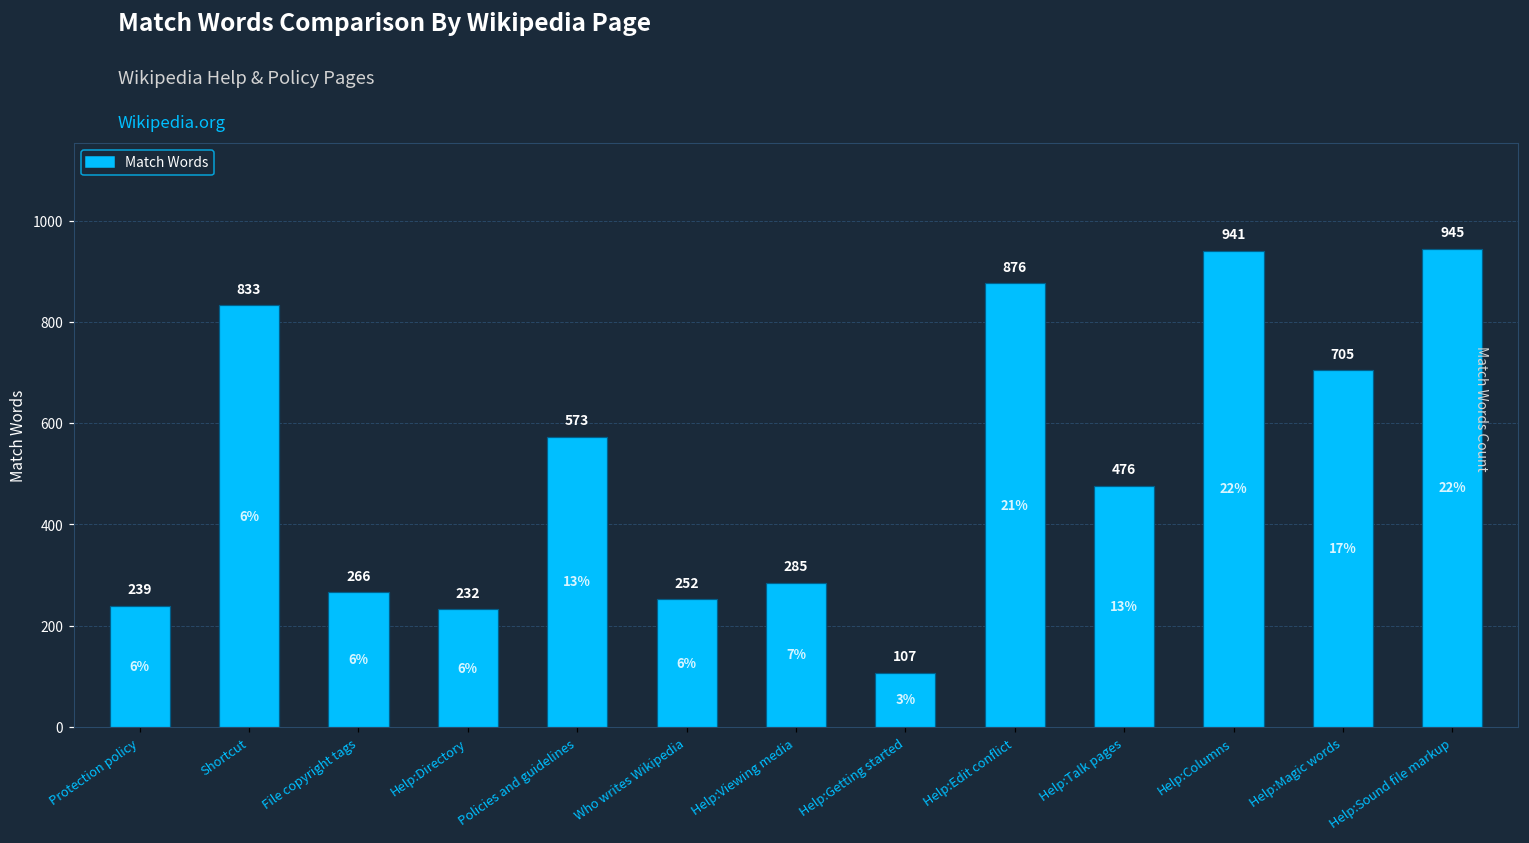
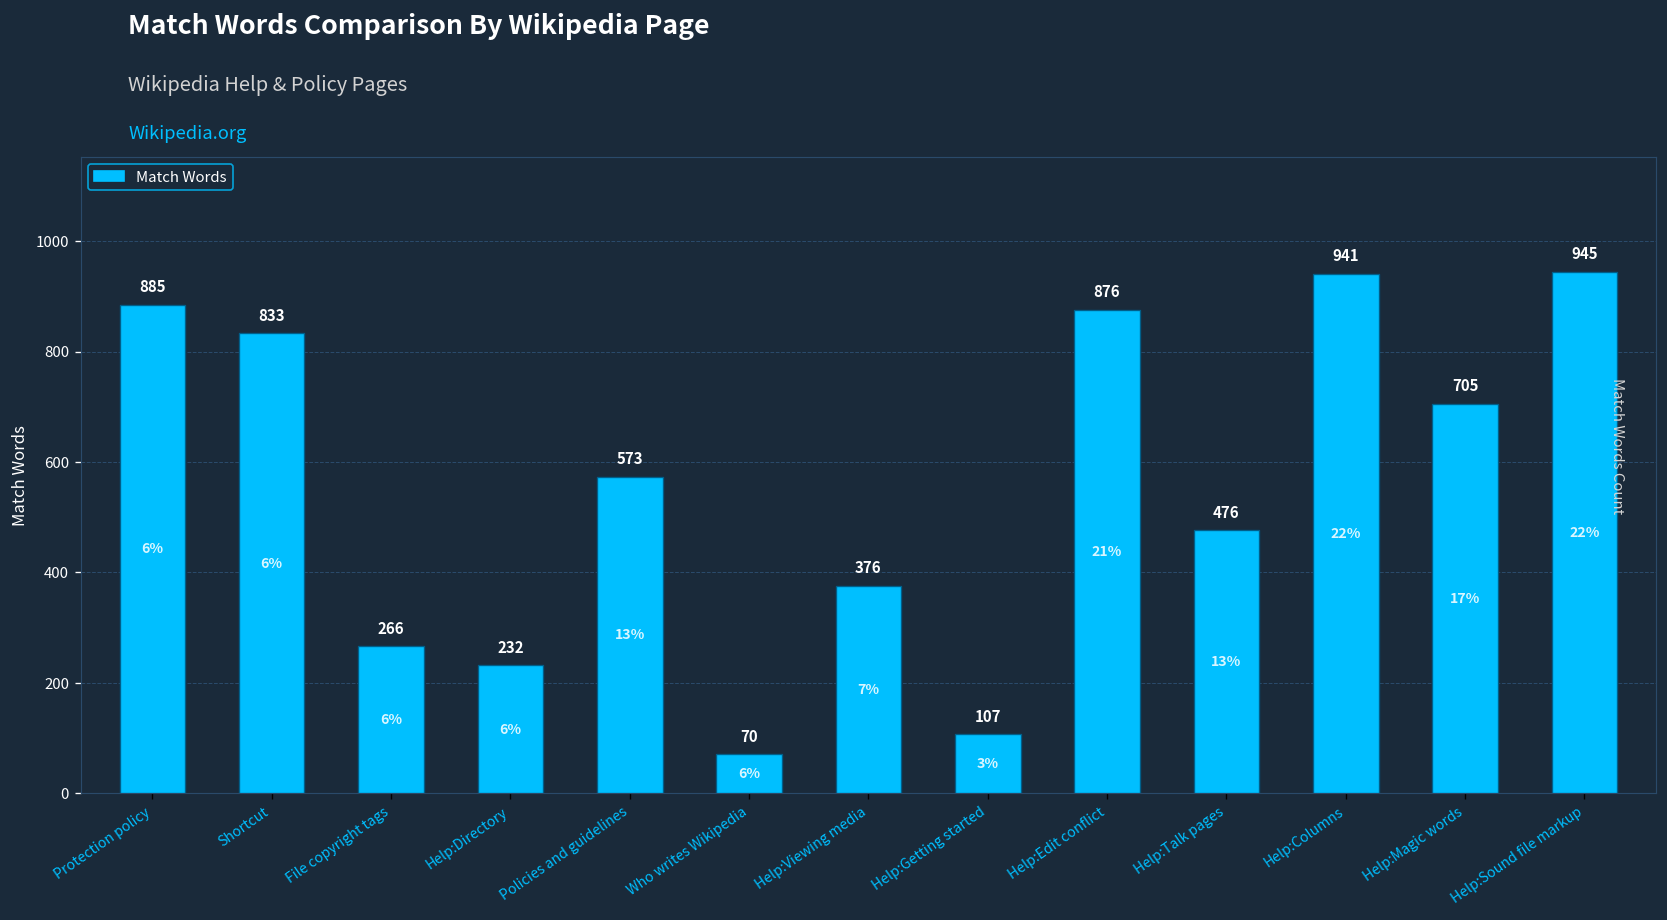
Protection policy: 239 -> 885
Who writes Wikipedia: 252 -> 70
Help:Viewing media: 285 -> 376
